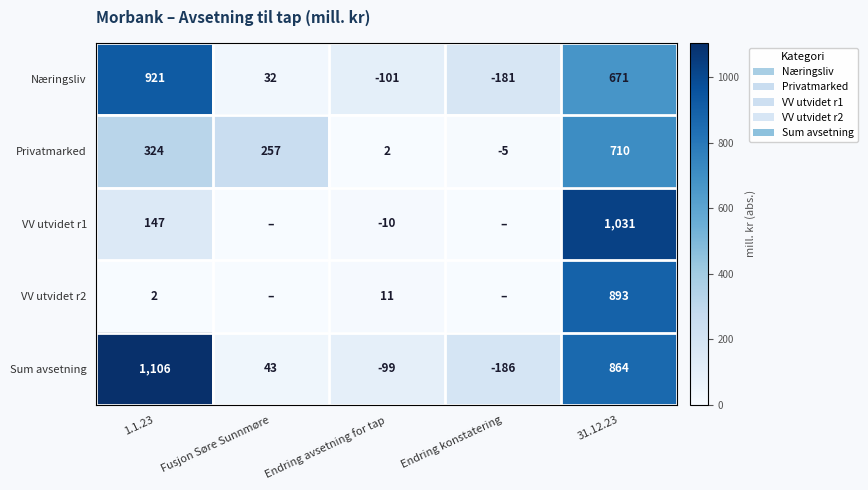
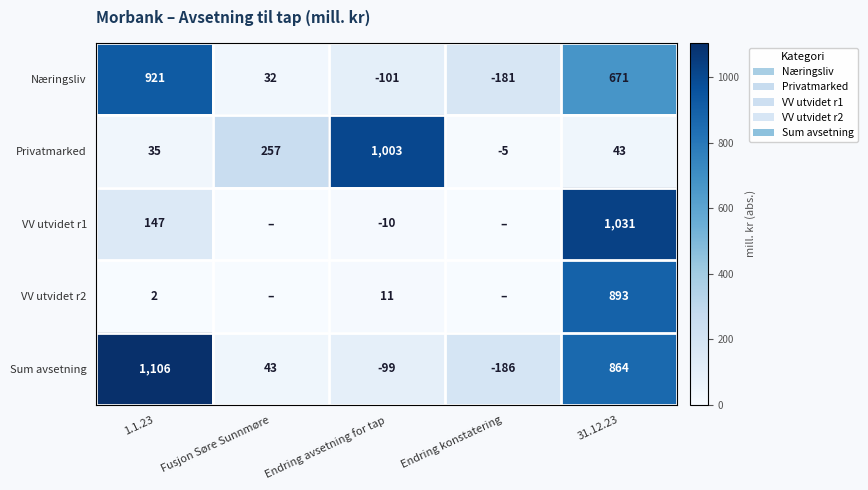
Privatmarked, 1.1.23: 324 -> 35
Privatmarked, Endring avsetning for tap: 2 -> 1,003
Privatmarked, 31.12.23: 710 -> 43
